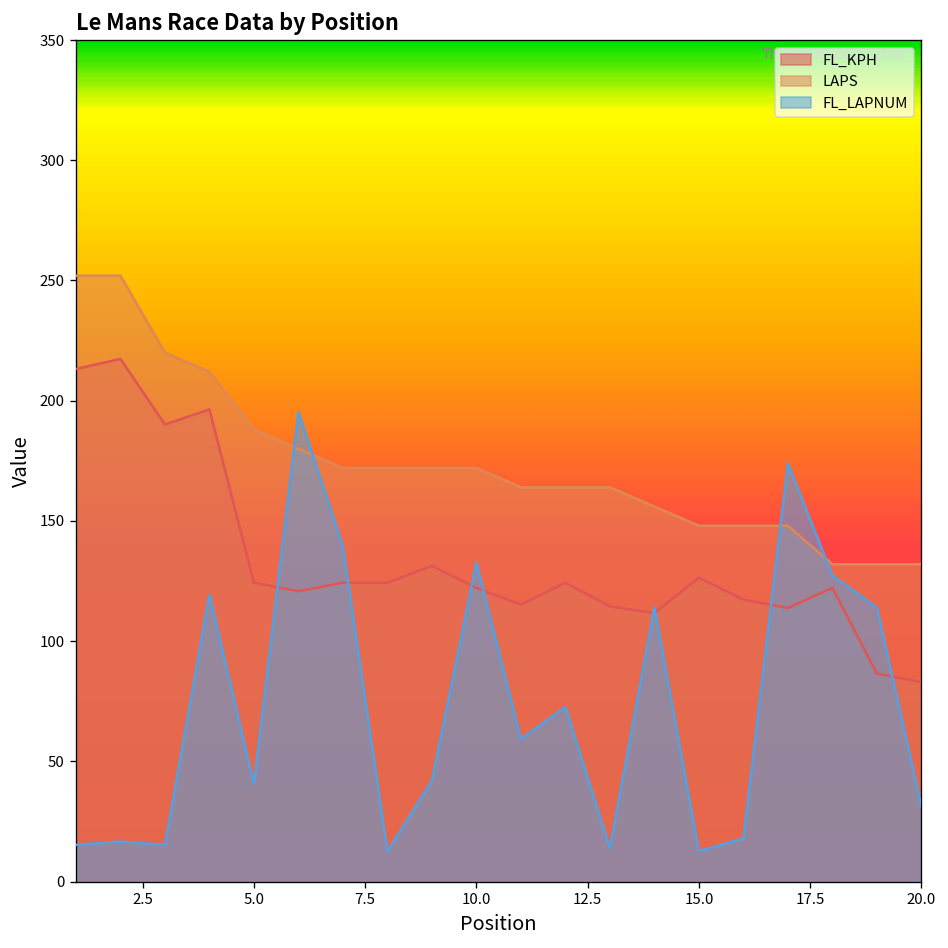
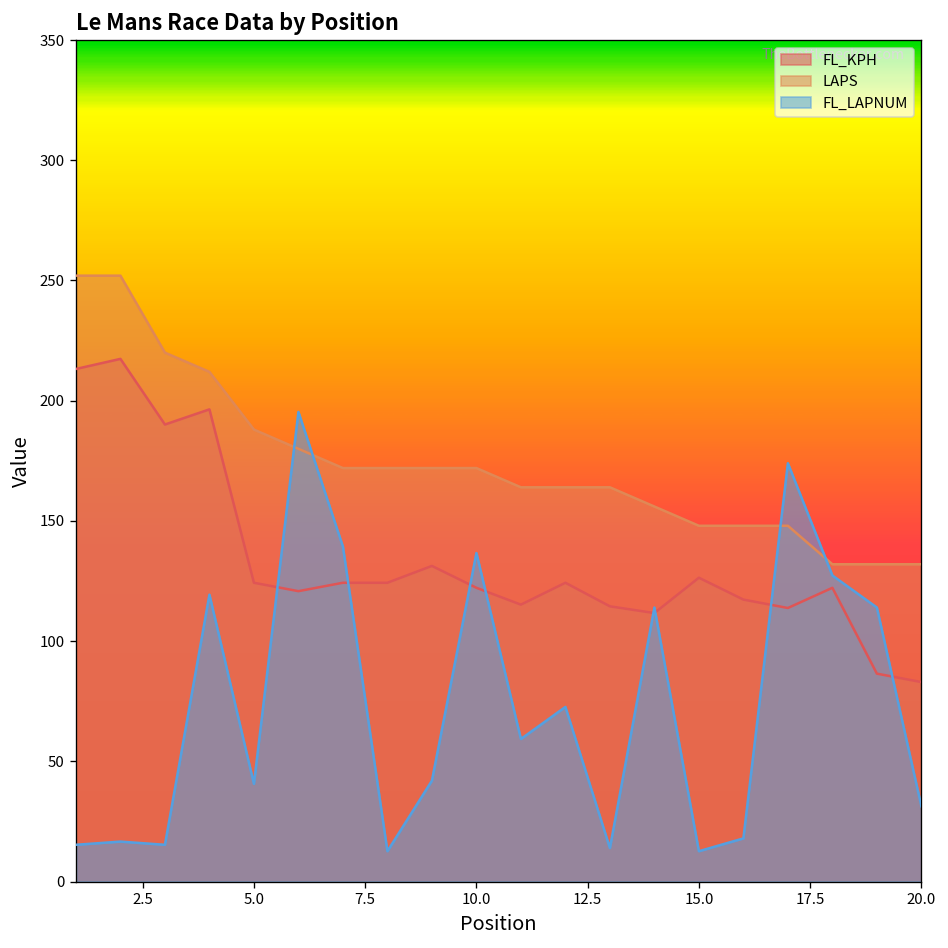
FL_LAPNUM, 10.0: 133 -> 137
